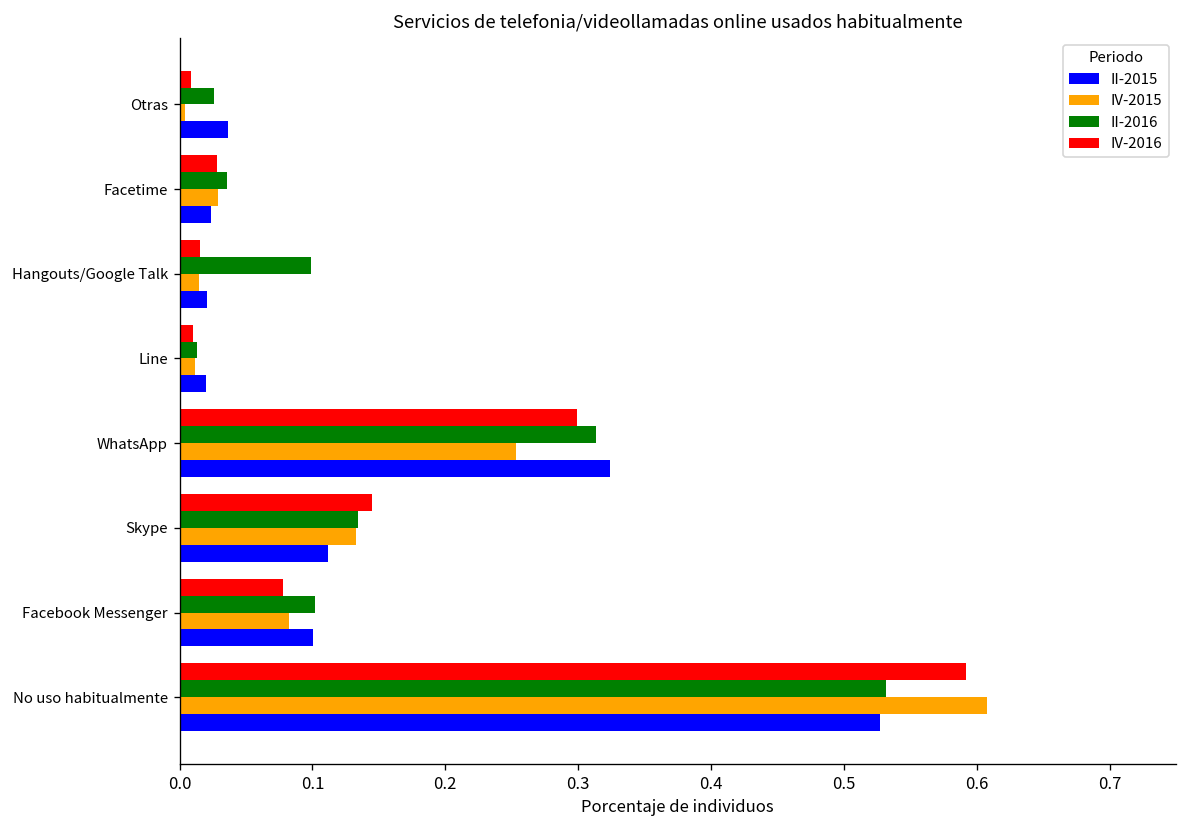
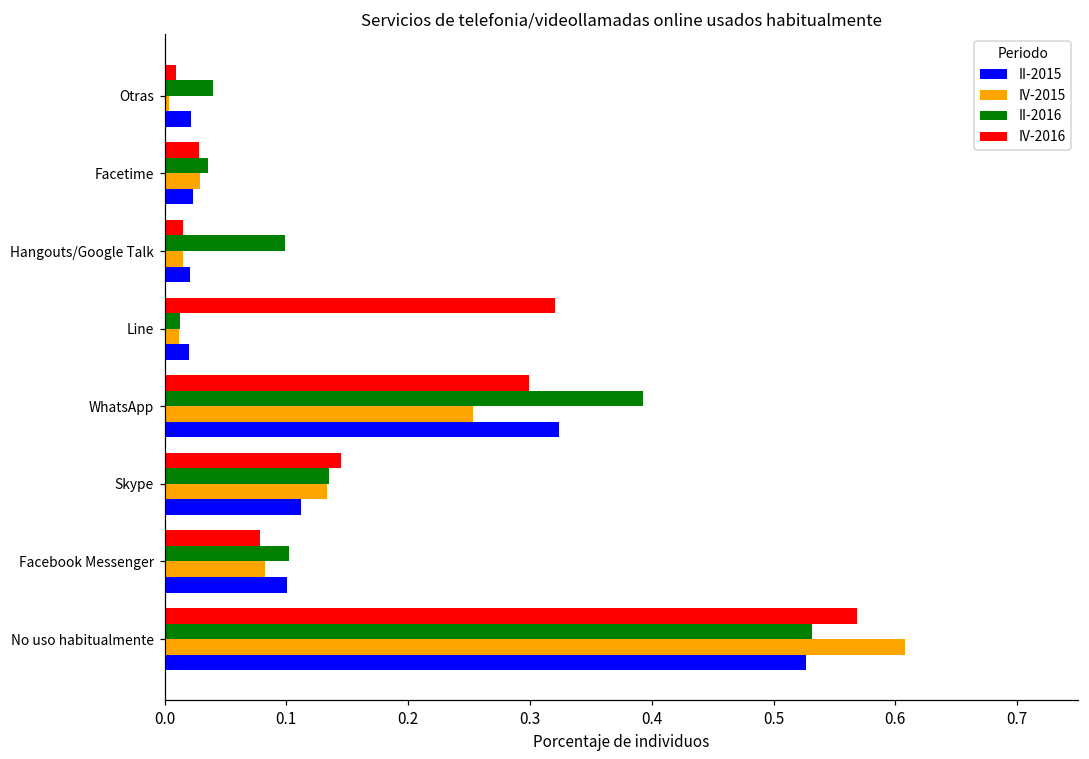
II-2016, Otras: 0.026 -> 0.039
II-2015, Otras: 0.036 -> 0.022
IV-2016, Line: 0.010 -> 0.321
II-2016, WhatsApp: 0.313 -> 0.393
IV-2016, No uso habitualmente: 0.592 -> 0.568
